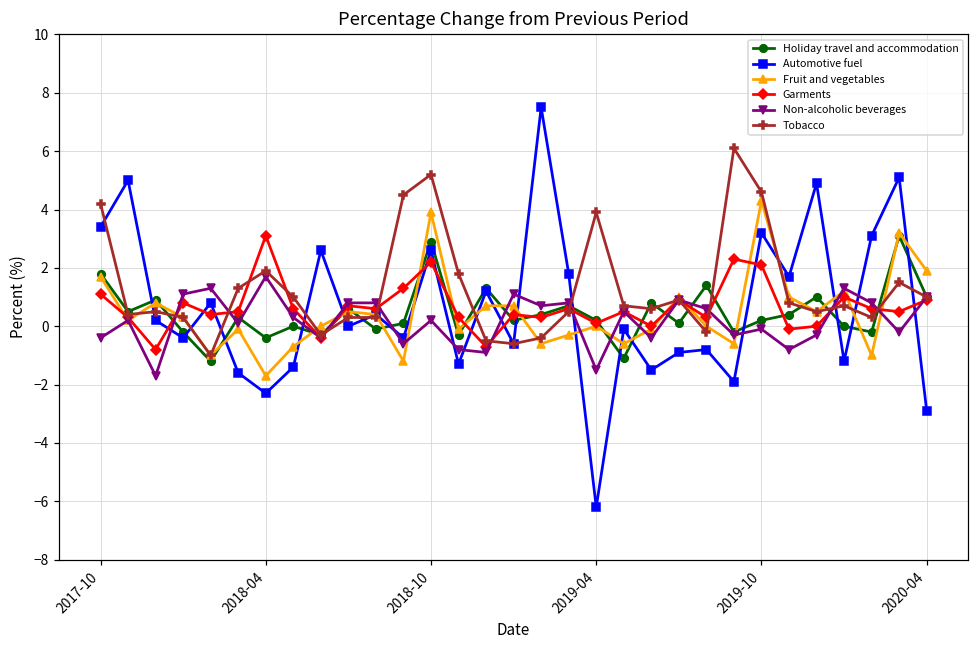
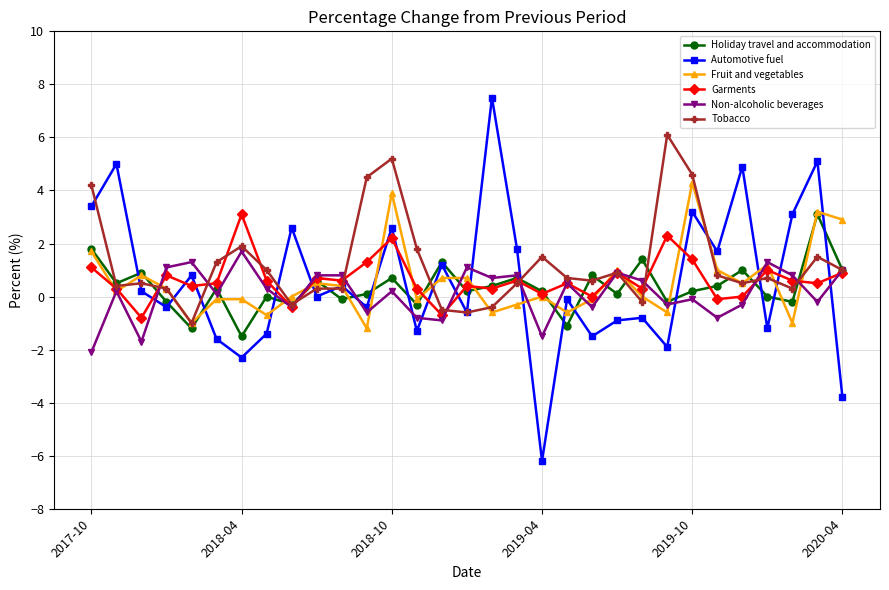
Non-alcoholic beverages, 2017-10: -0.4 -> -2.1
Holiday travel and accommodation, 2018-04: -0.4 -> -1.5
Fruit and vegetables, 2018-04: -1.7 -> -0.1
Holiday travel and accommodation, 2018-10: 2.9 -> 0.7
Tobacco, 2019-04: 3.9 -> 1.5
Garments, 2019-10: 2.1 -> 1.4
Automotive fuel, 2020-04: -2.9 -> -3.8
Fruit and vegetables, 2020-04: 1.9 -> 2.9
